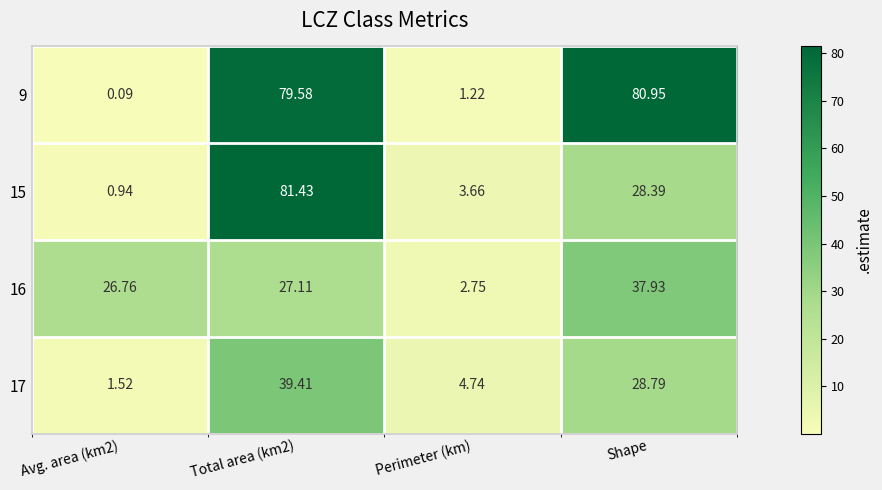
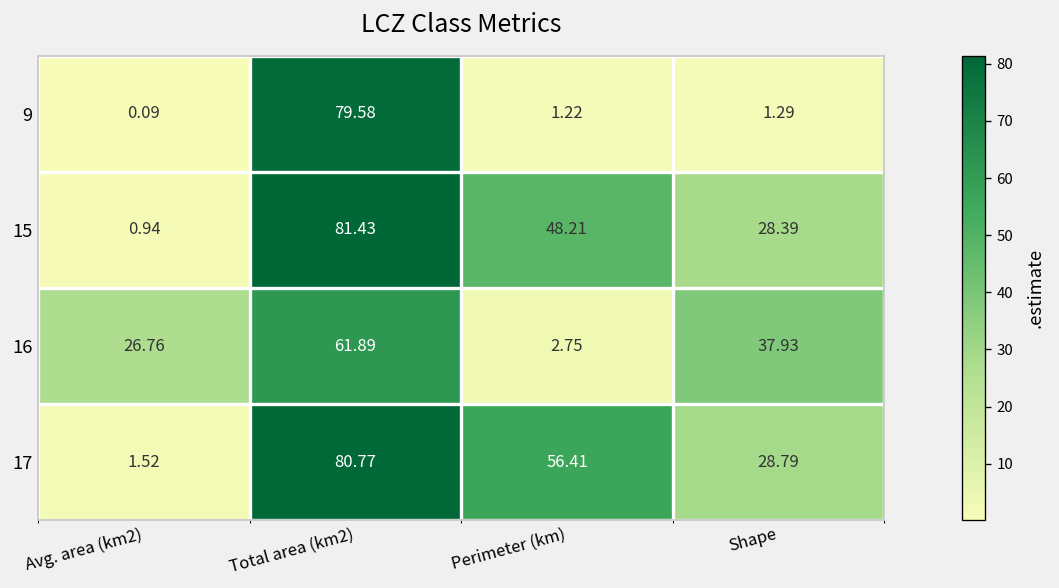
9, Shape: 80.95 -> 1.29
15, Perimeter (km): 3.66 -> 48.21
16, Total area (km2): 27.11 -> 61.89
17, Total area (km2): 39.41 -> 80.77
17, Perimeter (km): 4.74 -> 56.41
